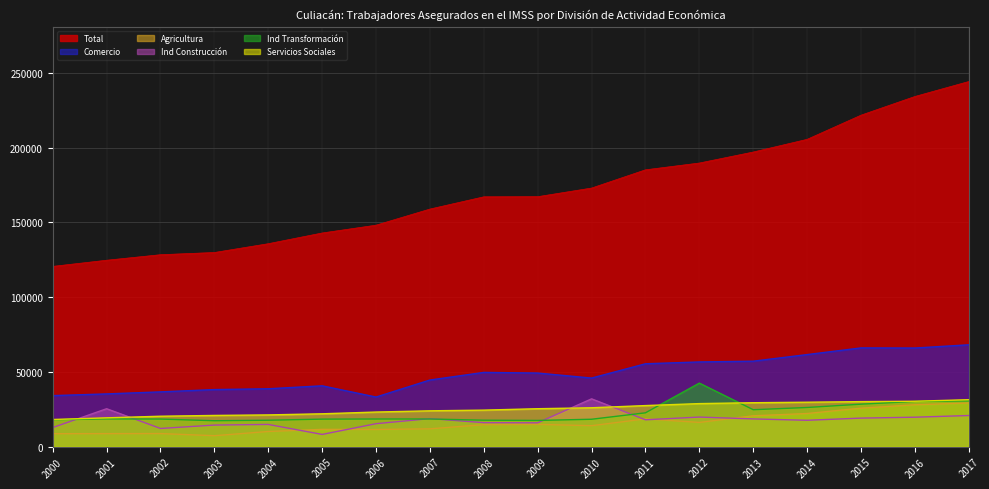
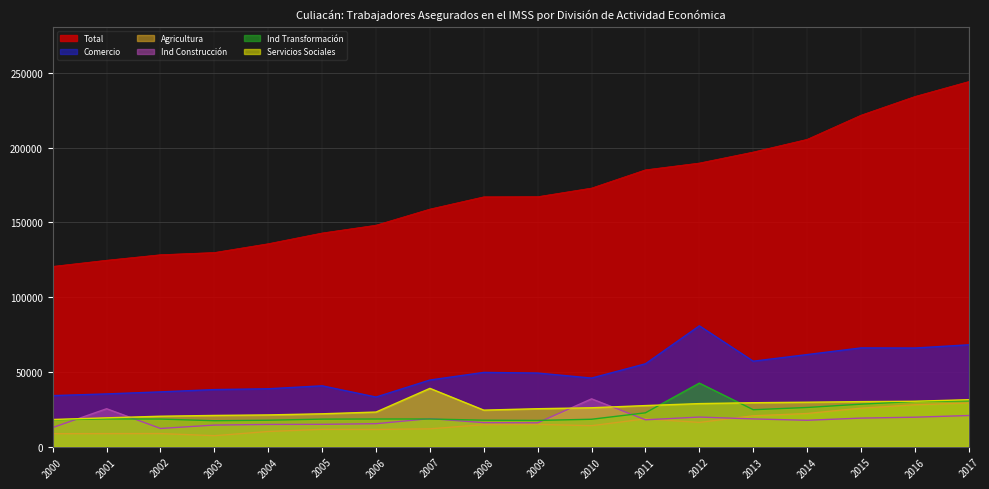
Ind Construcción, 2005: 8000 -> 15000
Servicios Sociales, 2007: 24000 -> 39000
Comercio, 2012: 57000 -> 81000
